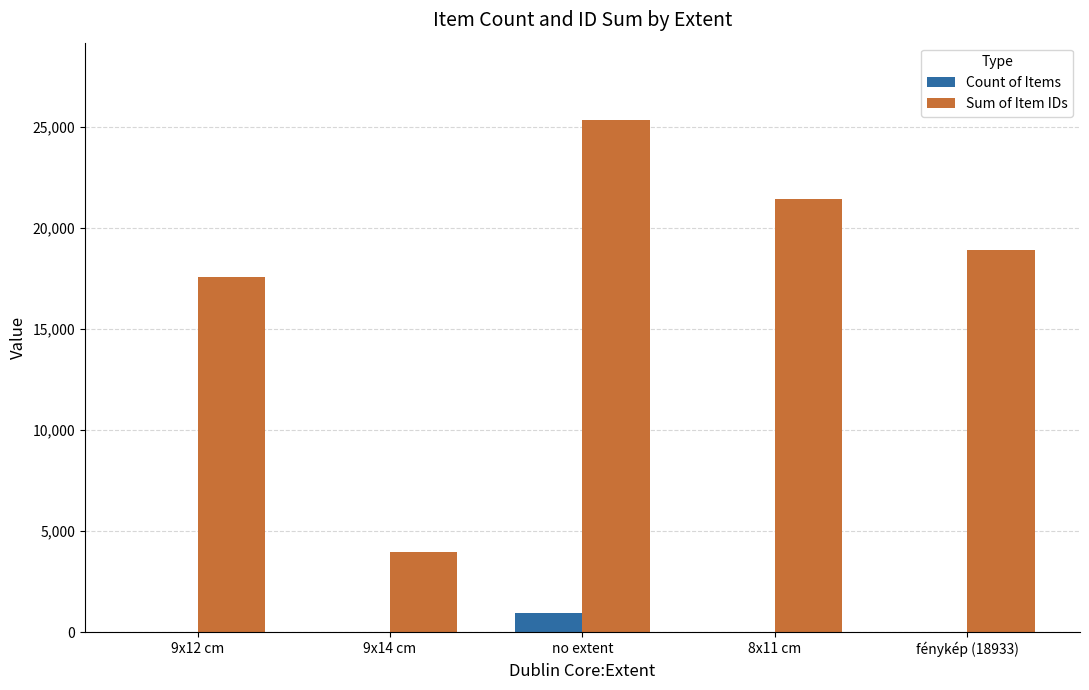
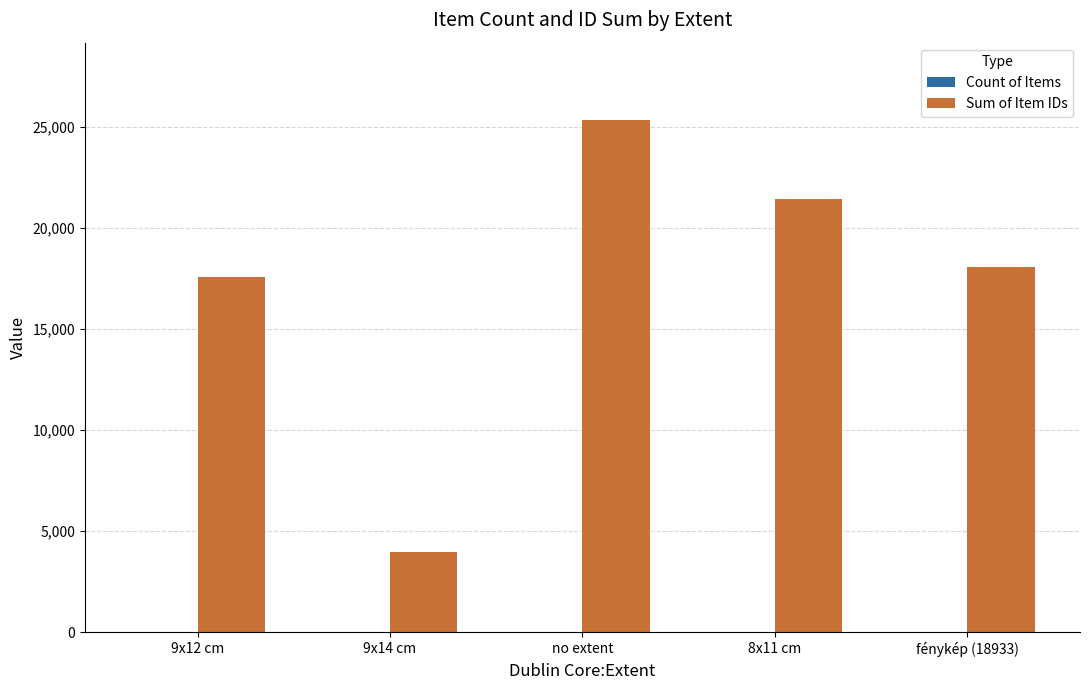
Count of Items, no extent: 1,000 -> 0
Sum of Item IDs, fénykép (18933): 18,900 -> 18,100
